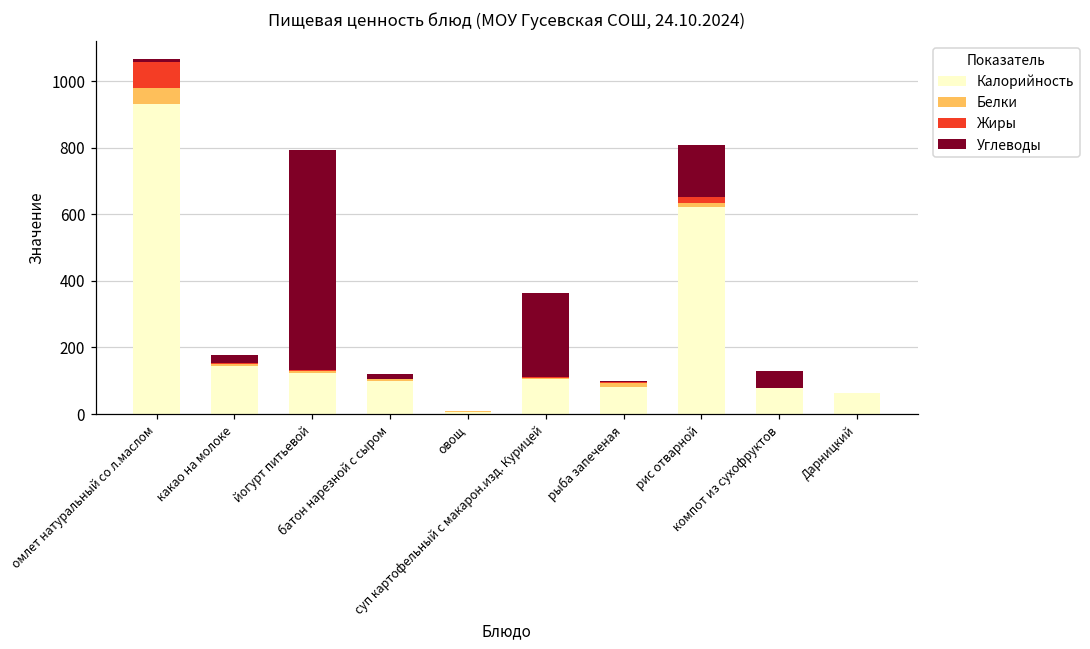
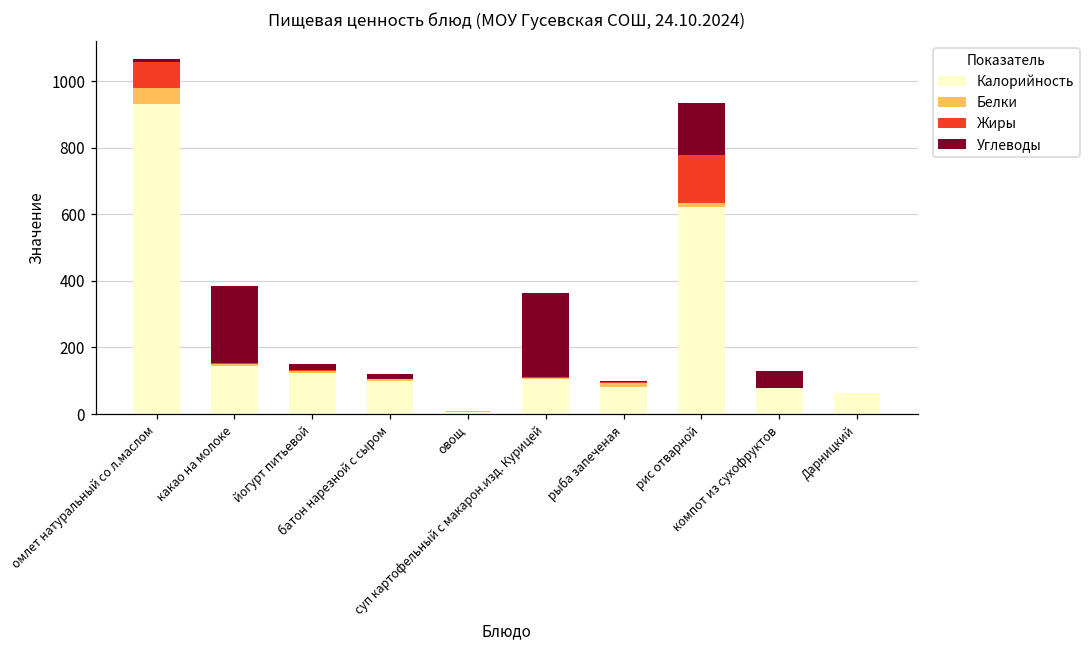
Углеводы, какао на молоке: 30 -> 230
Углеводы, йогурт питьевой: 660 -> 20
Жиры, рис отварной: 20 -> 140
